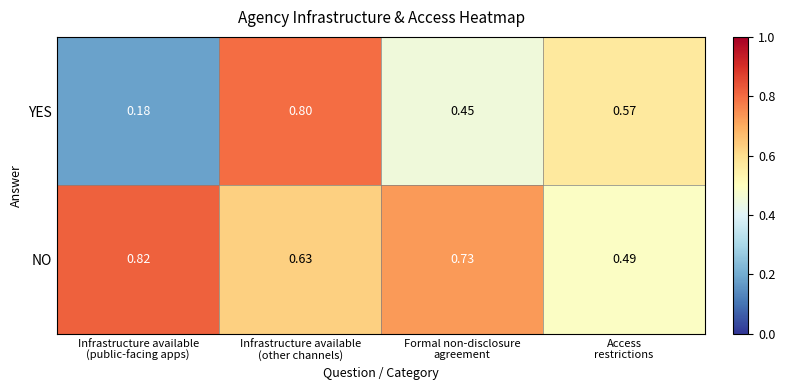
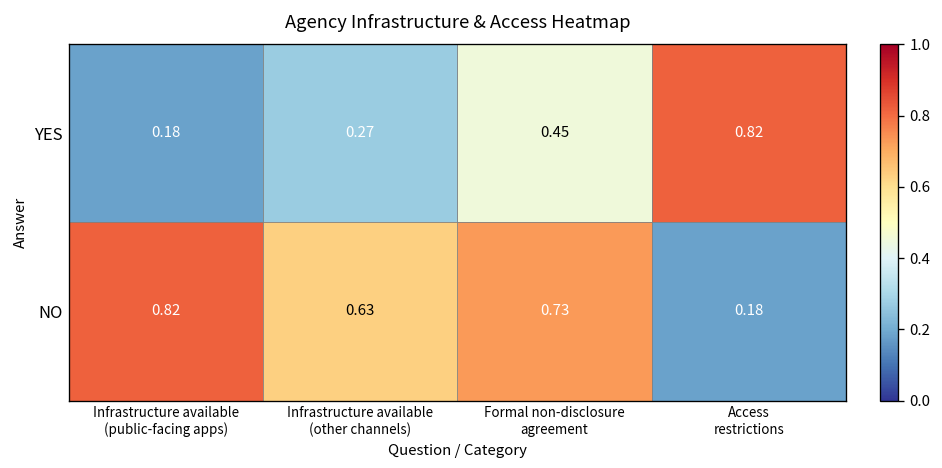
YES, Infrastructure available (other channels): 0.80 -> 0.27
YES, Access restrictions: 0.57 -> 0.82
NO, Access restrictions: 0.49 -> 0.18
